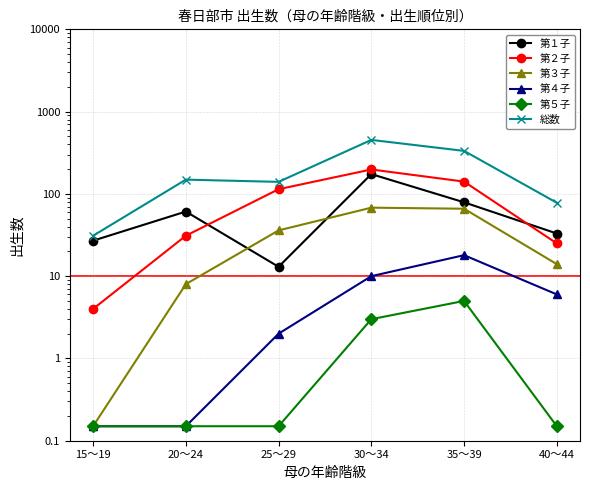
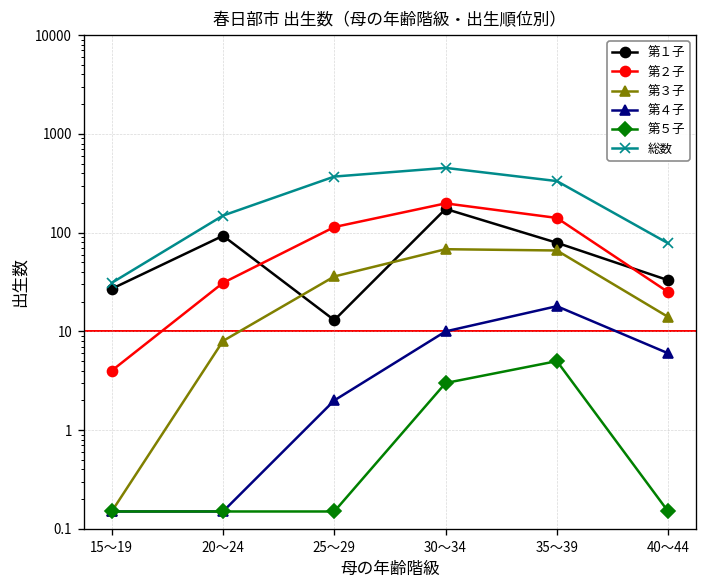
第１子, 20～24: 60 -> 90
総数, 25～29: 140 -> 400
